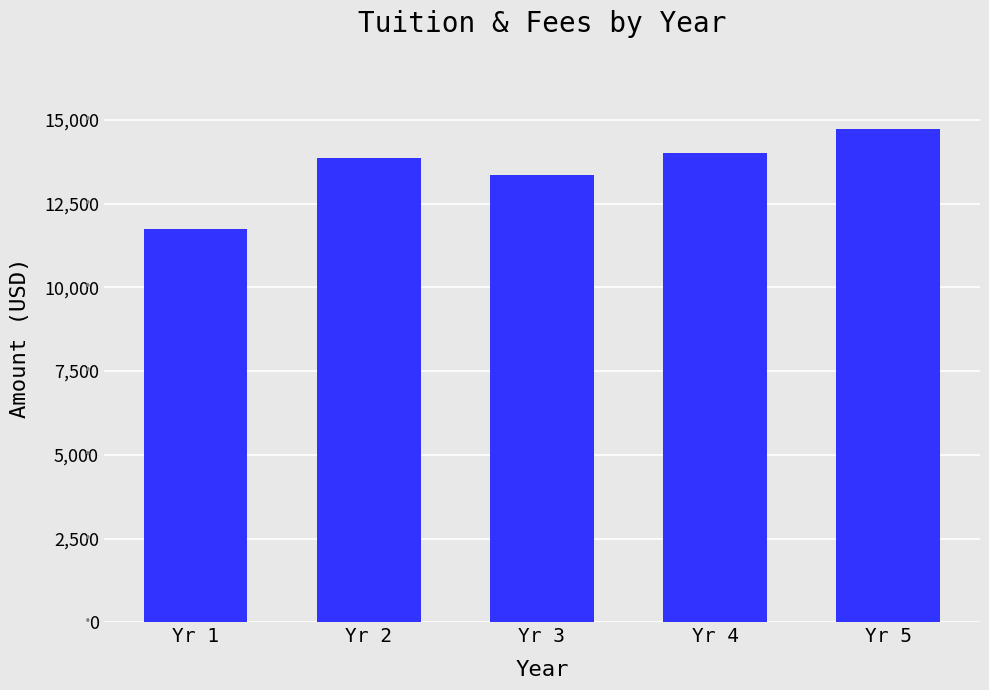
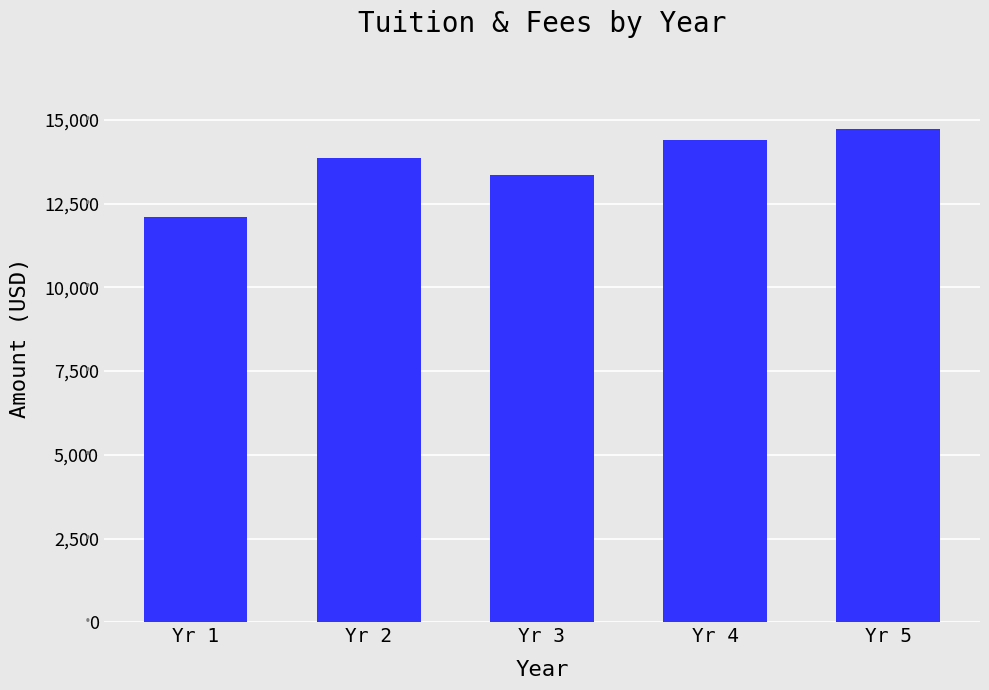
Yr 1: 11,700 -> 12,100
Yr 4: 14,000 -> 14,400
